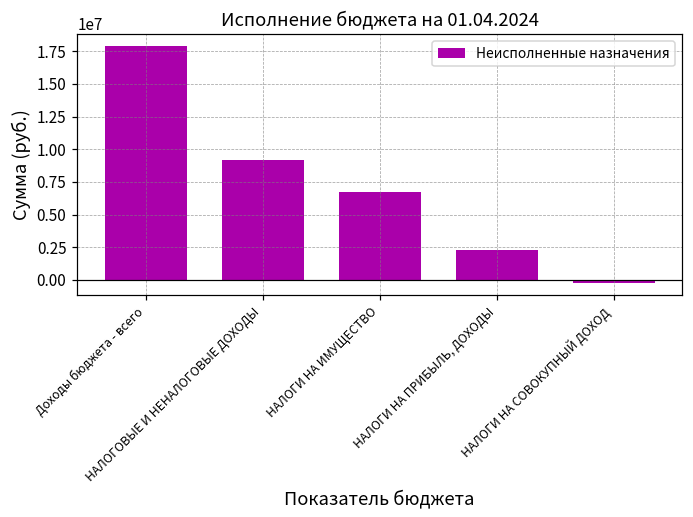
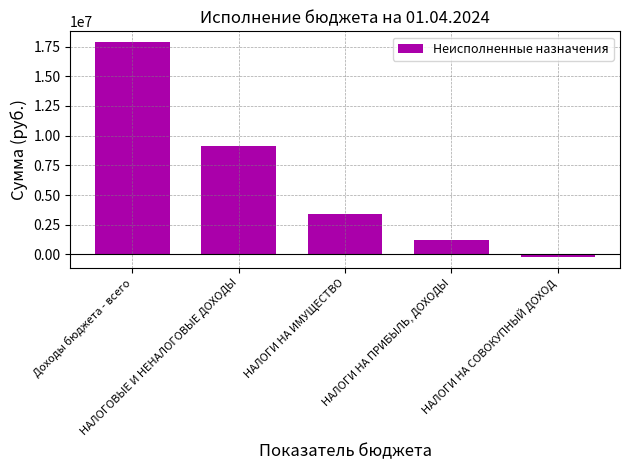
НАЛОГИ НА ИМУЩЕСТВО: 6700000 -> 3400000
НАЛОГИ НА ПРИБЫЛЬ, ДОХОДЫ: 2300000 -> 1200000
